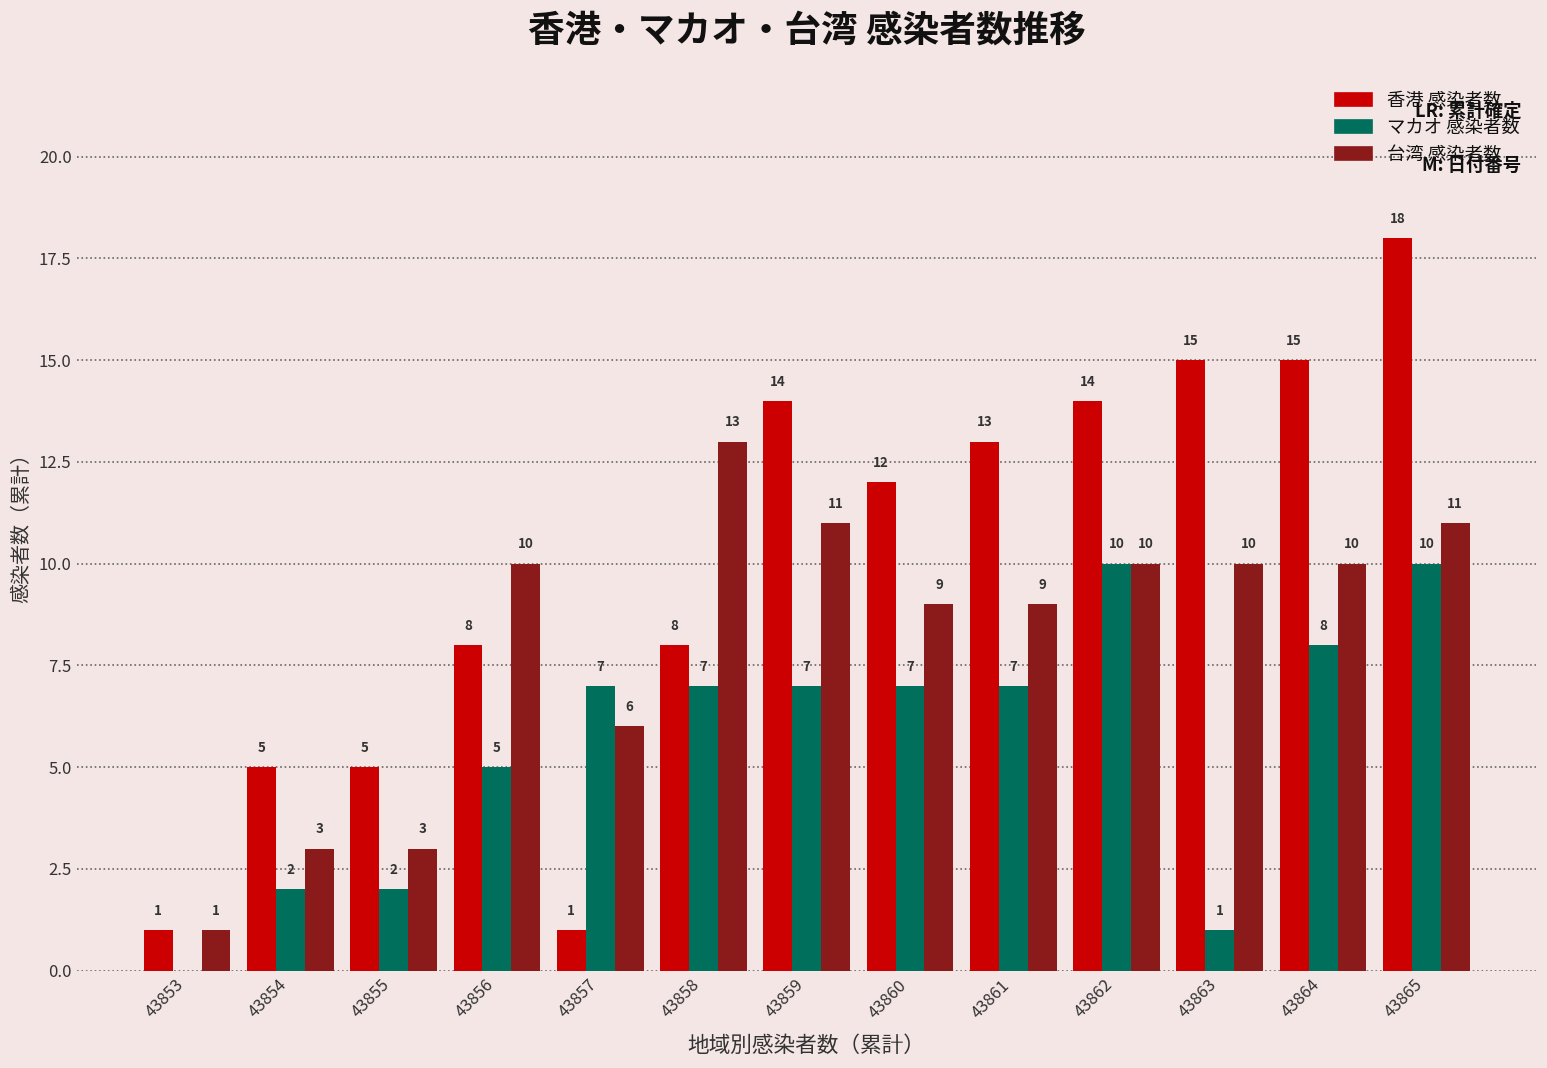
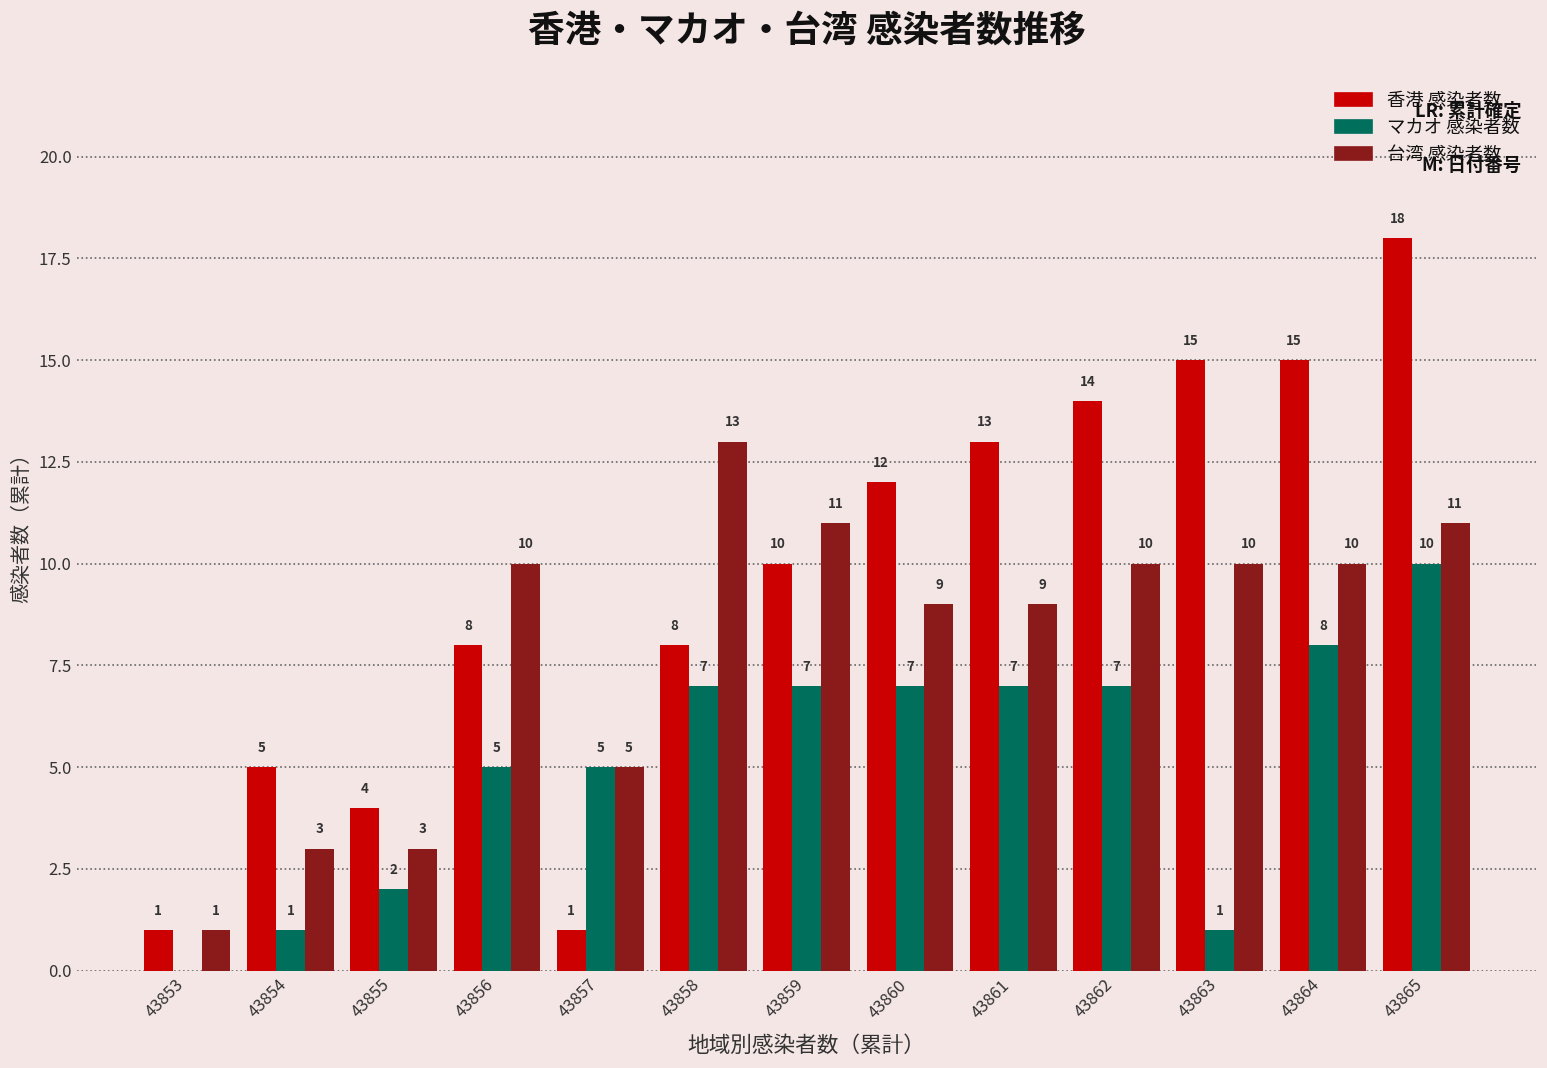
マカオ 感染者数, 43854: 2 -> 1
香港 感染者数, 43855: 5 -> 4
マカオ 感染者数, 43857: 7 -> 5
台湾 感染者数, 43857: 6 -> 5
香港 感染者数, 43859: 14 -> 10
マカオ 感染者数, 43862: 10 -> 7
